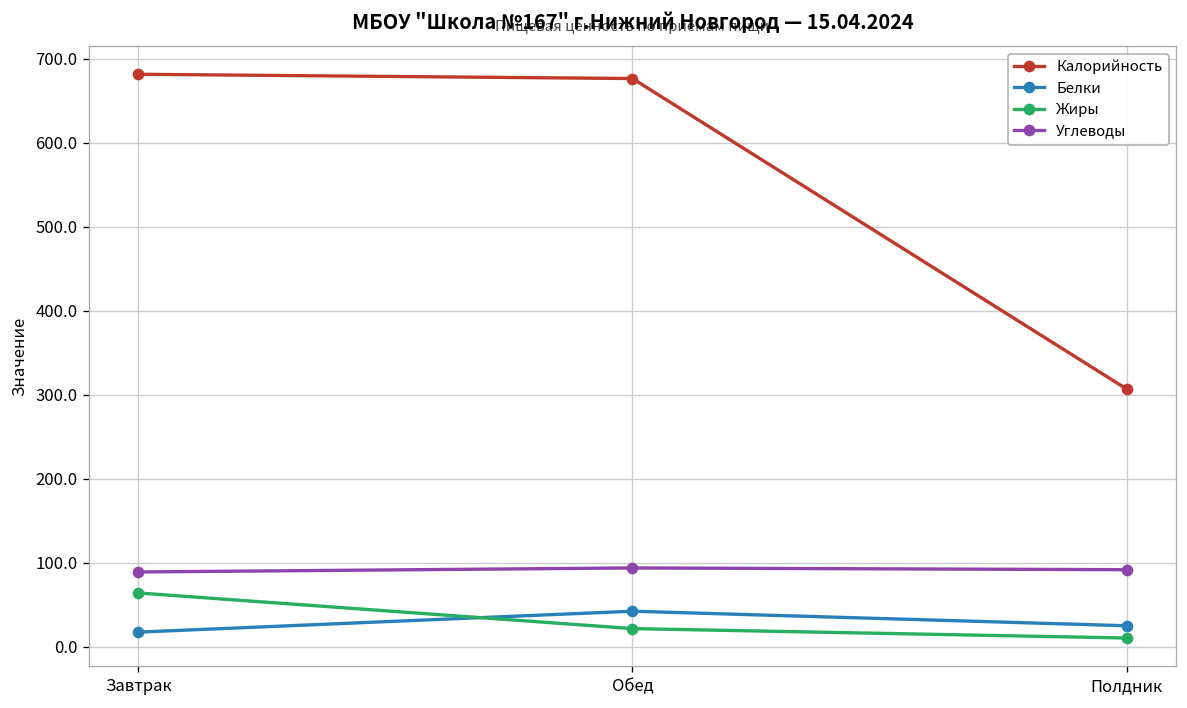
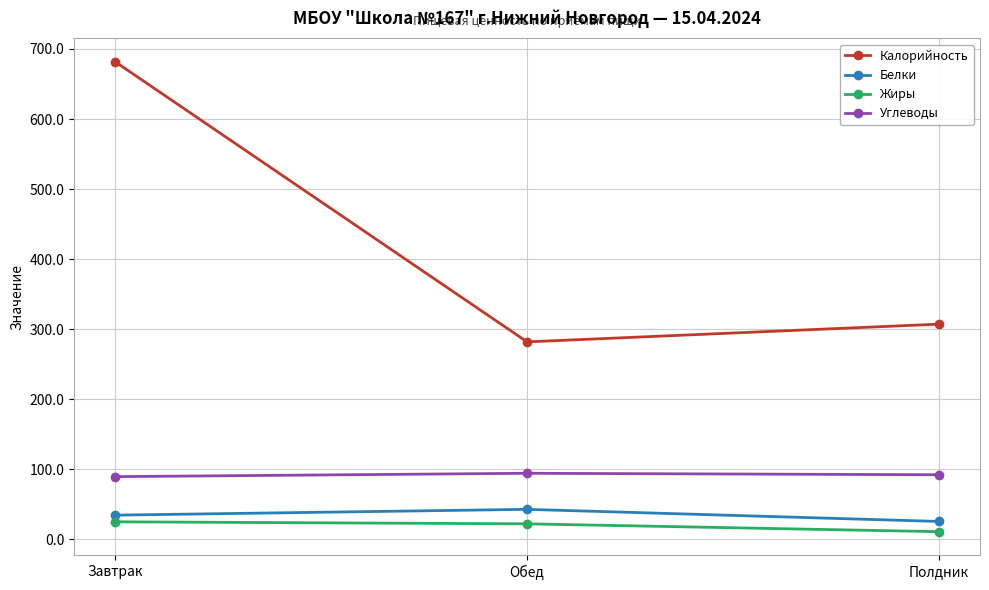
Белки, Завтрак: 20 -> 30
Жиры, Завтрак: 60 -> 20
Калорийность, Обед: 680 -> 280
